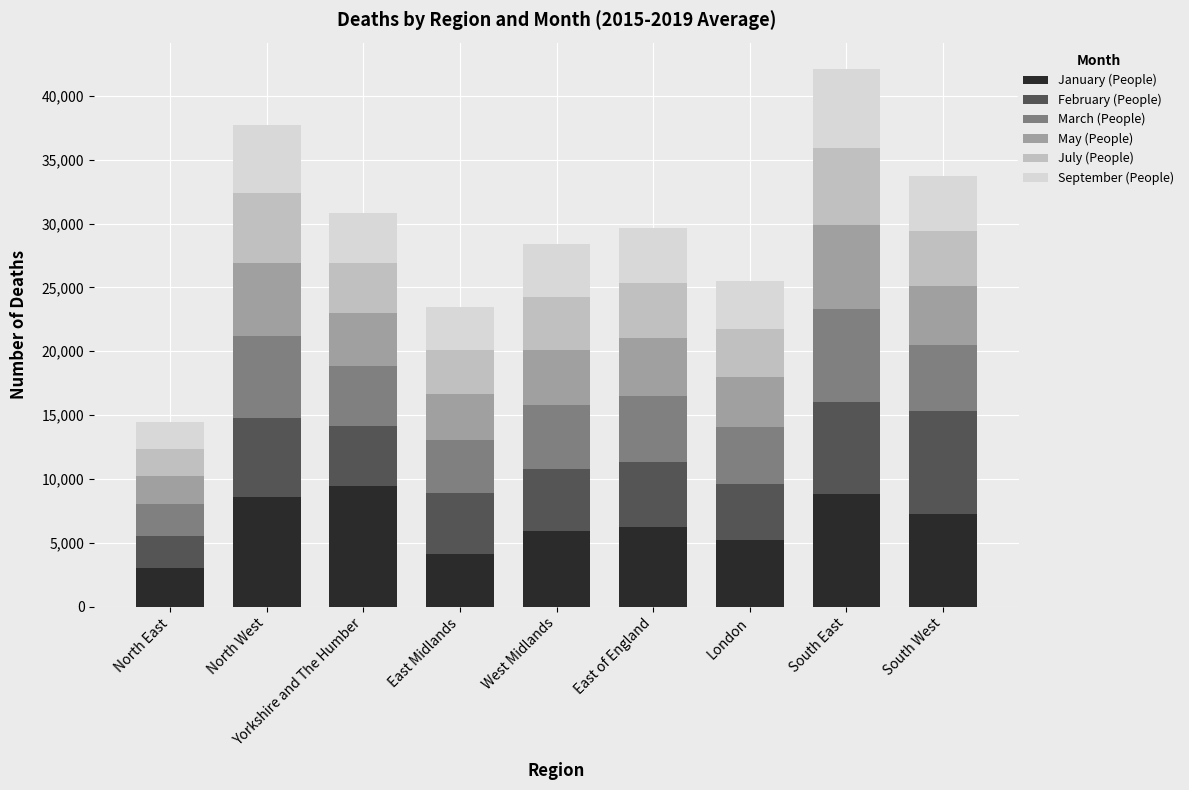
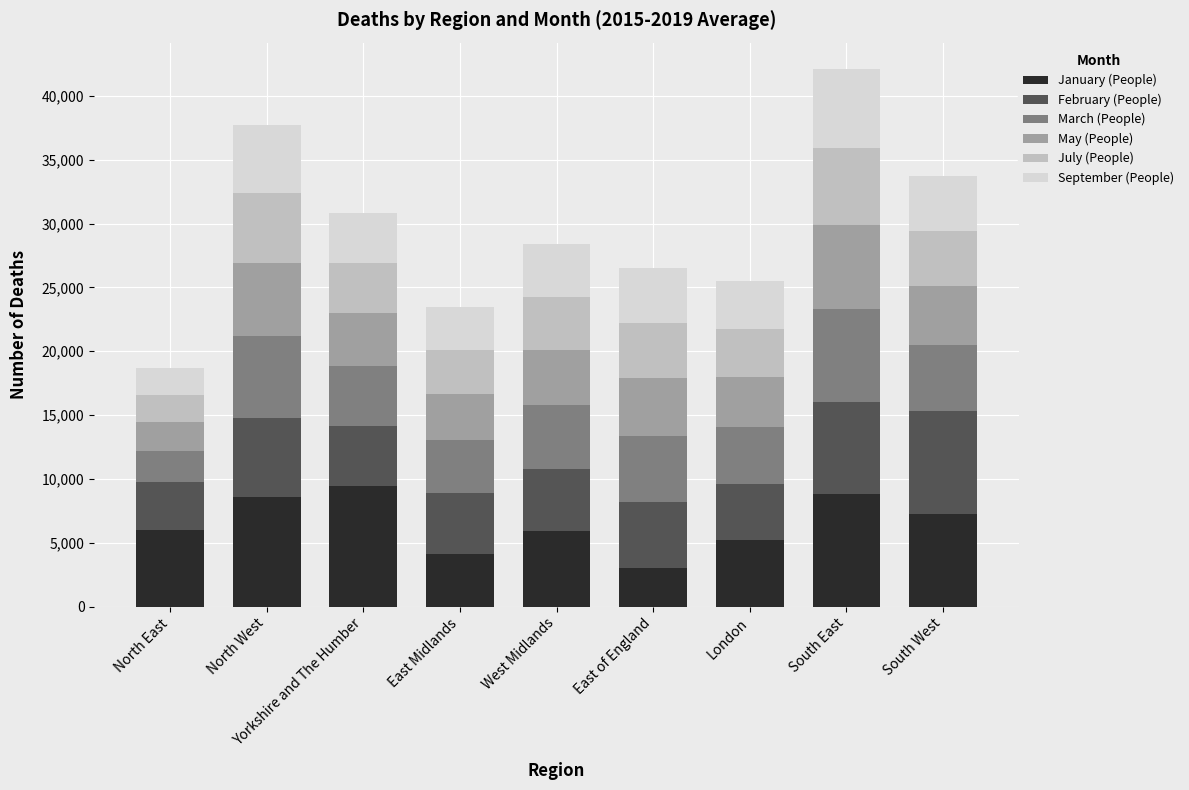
January (People), North East: 3,000 -> 6,000
February (People), North East: 2,500 -> 3,800
January (People), East of England: 6,200 -> 3,000
